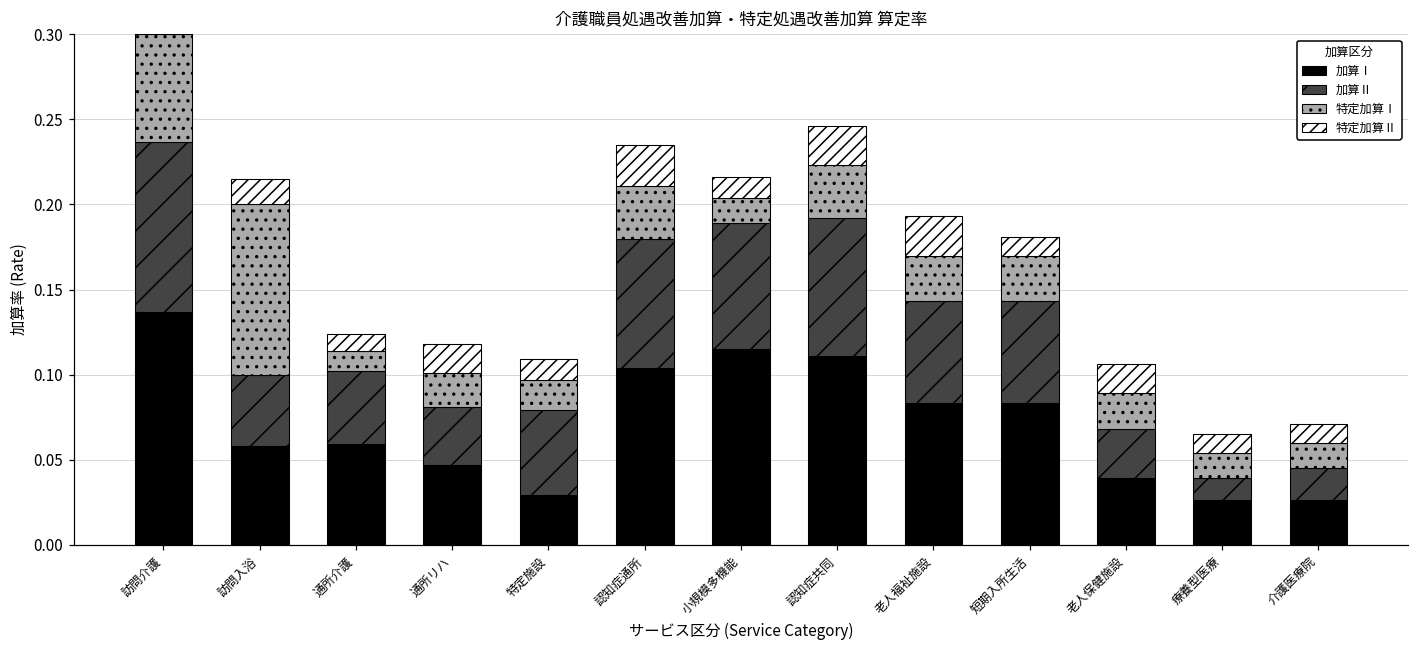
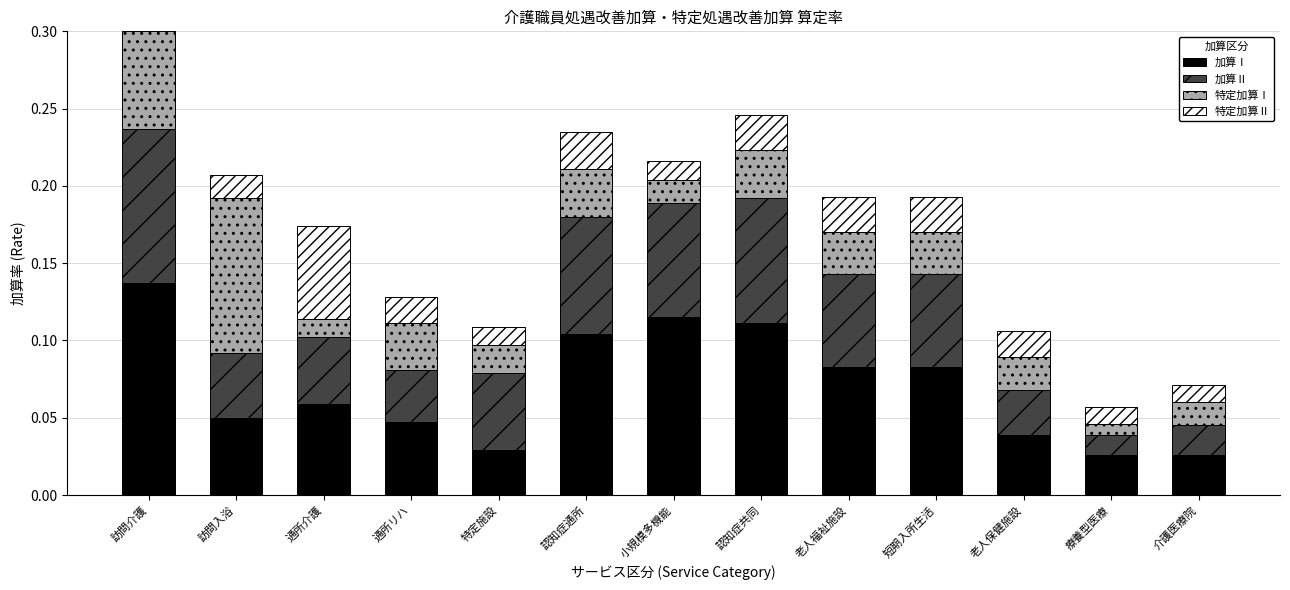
加算Ⅰ, 訪問入浴: 0.058 -> 0.050
特定加算Ⅱ, 通所介護: 0.01 -> 0.06
特定加算Ⅰ, 通所リハ: 0.02 -> 0.03
特定加算Ⅱ, 短期入所生活: 0.011 -> 0.023
特定加算Ⅰ, 療養型医療: 0.015 -> 0.007
